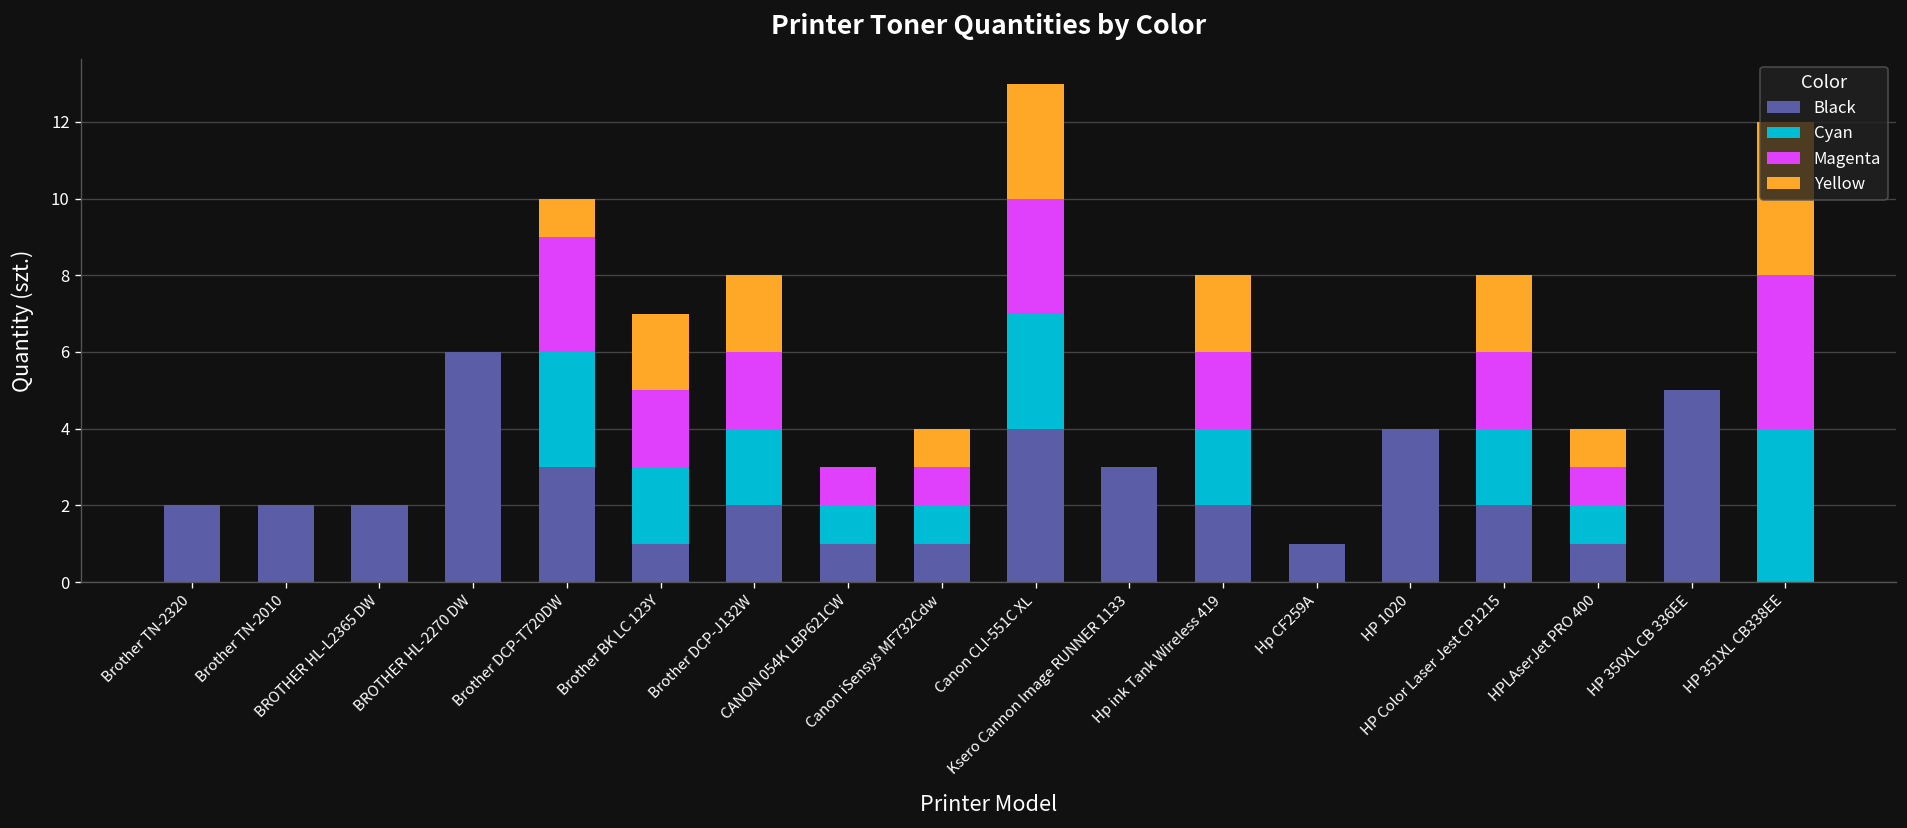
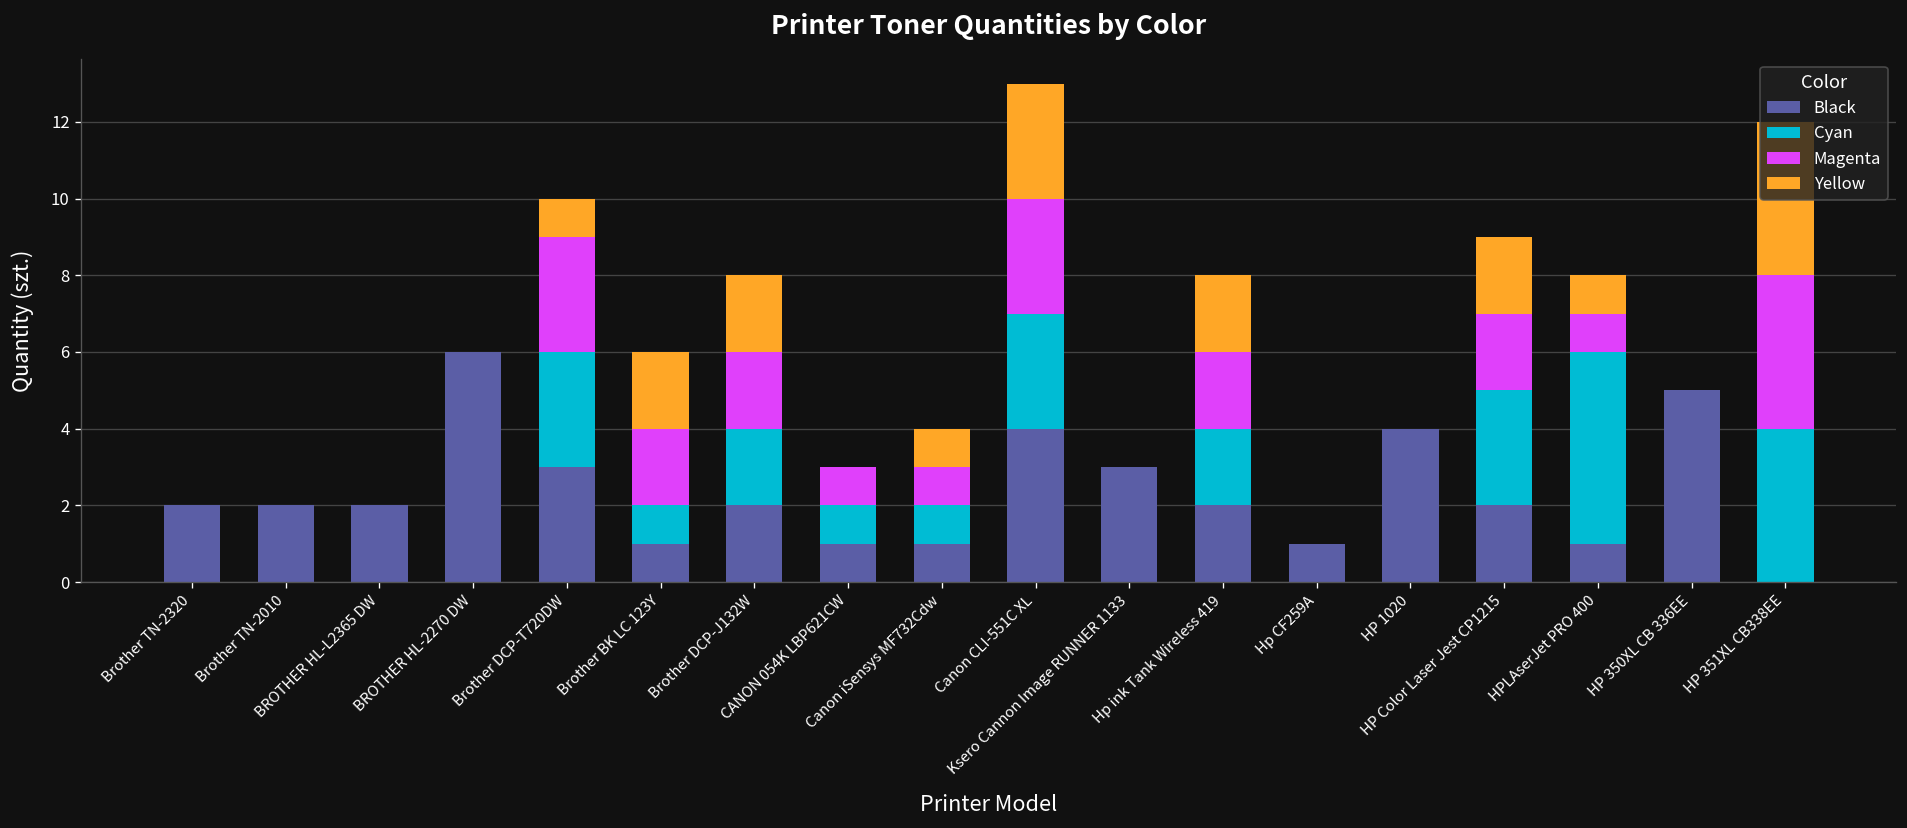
Cyan, Brother BK LC 123Y: 2 -> 1
Cyan, HP Color Laser Jest CP1215: 2 -> 3
Cyan, HPLAserJet PRO 400: 1 -> 5
